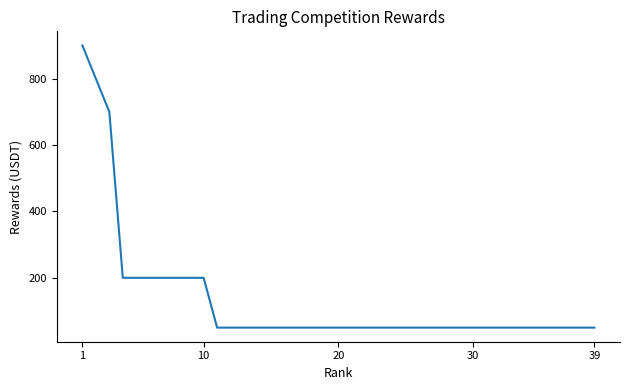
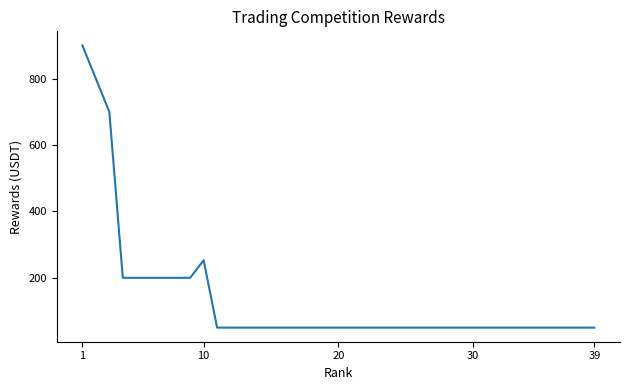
10: 200 -> 250
